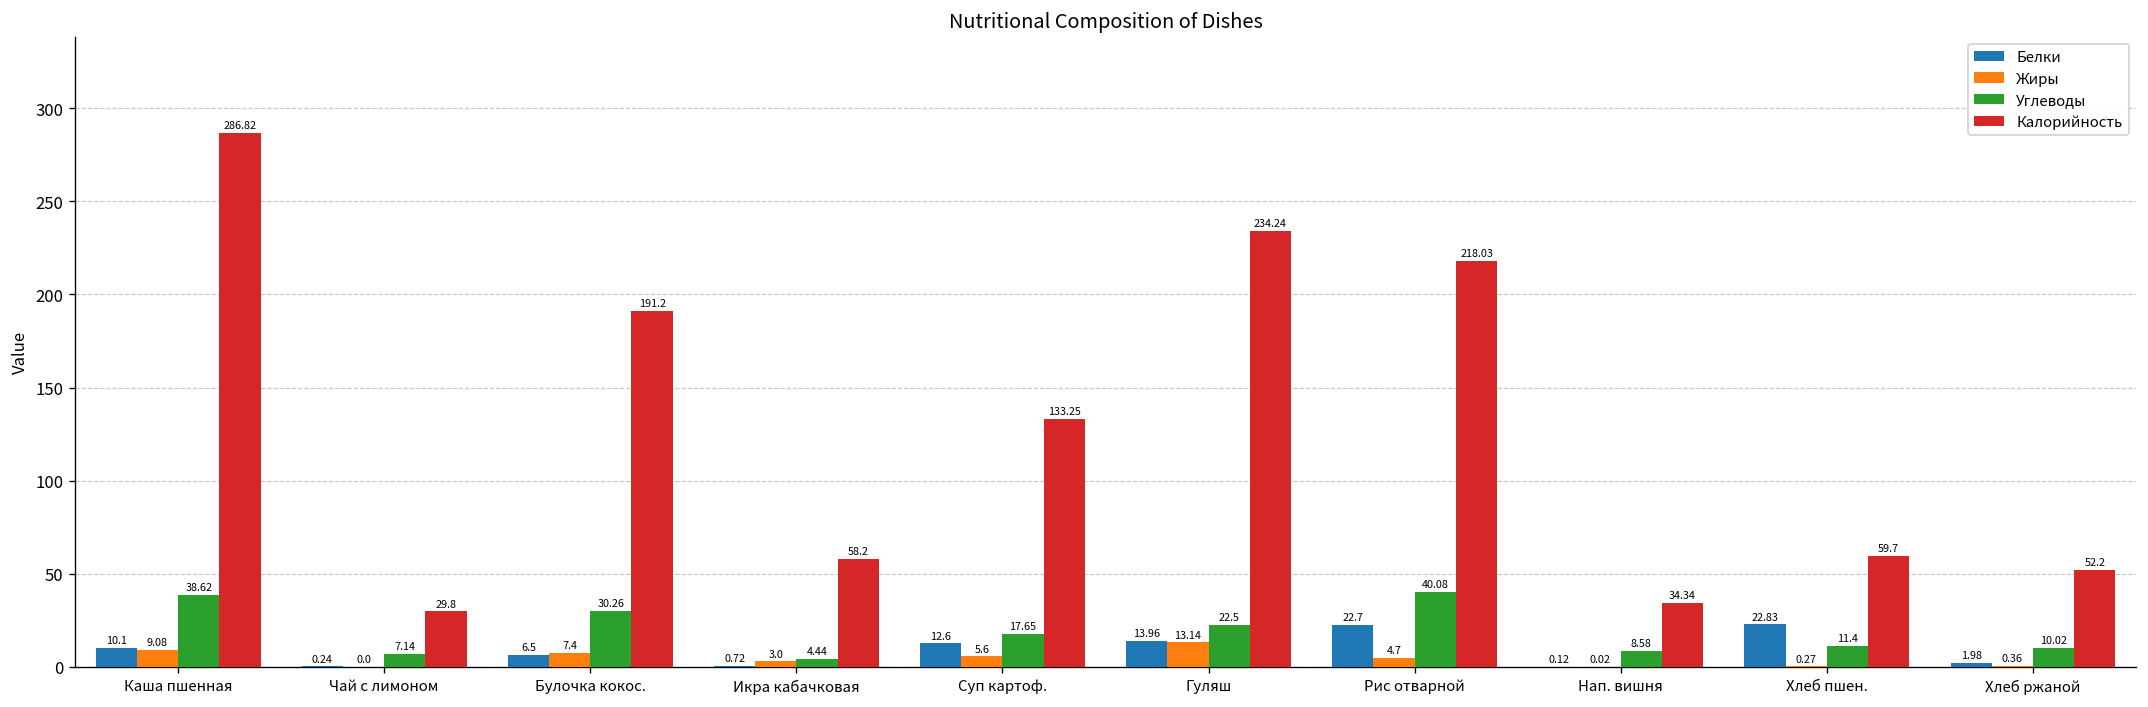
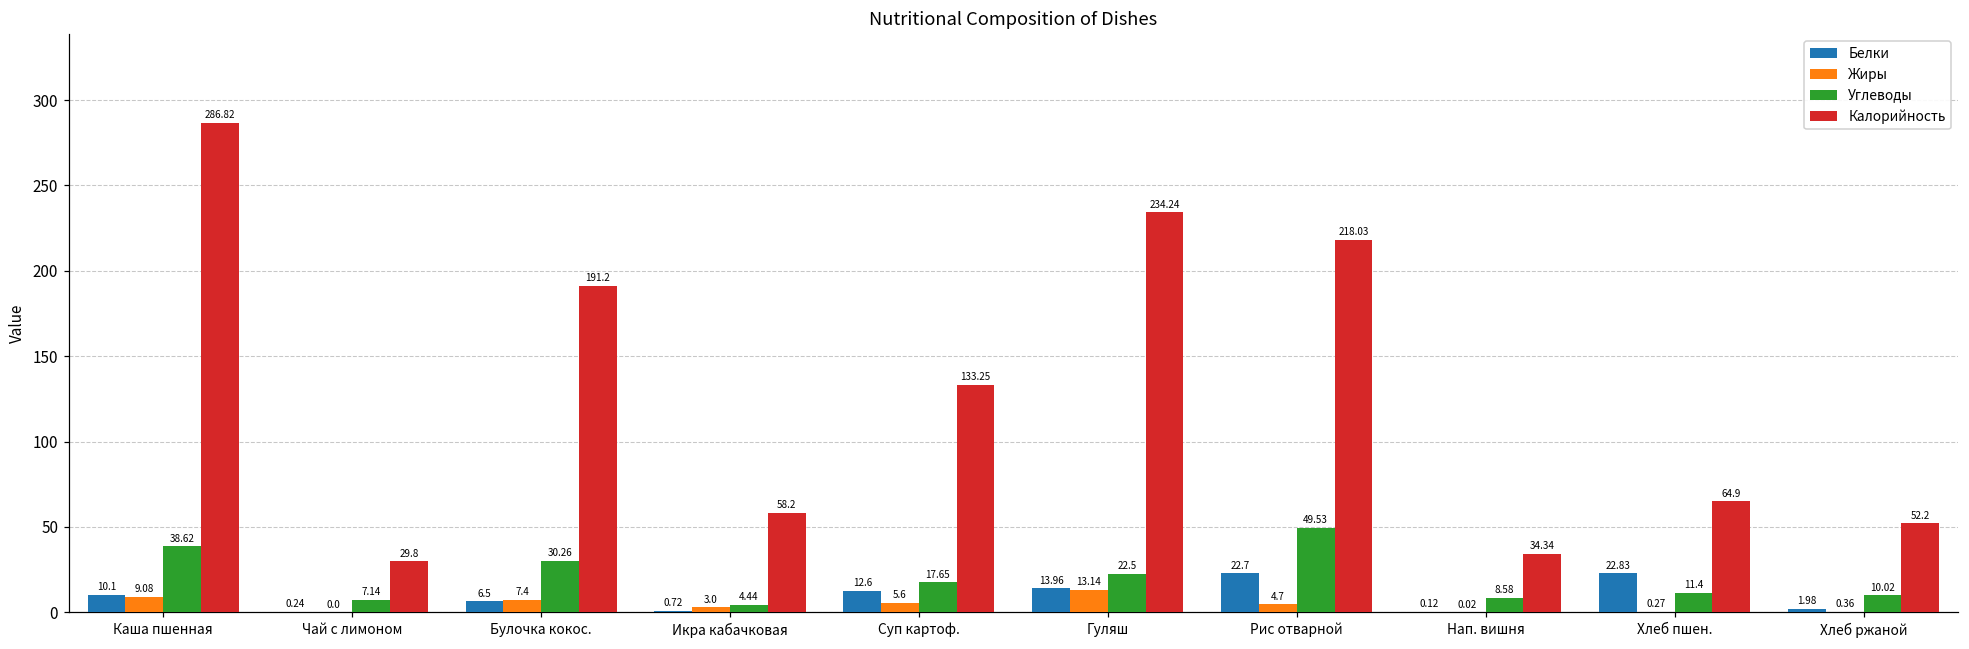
Углеводы, Рис отварной: 40.08 -> 49.53
Калорийность, Хлеб пшен.: 59.7 -> 64.9
